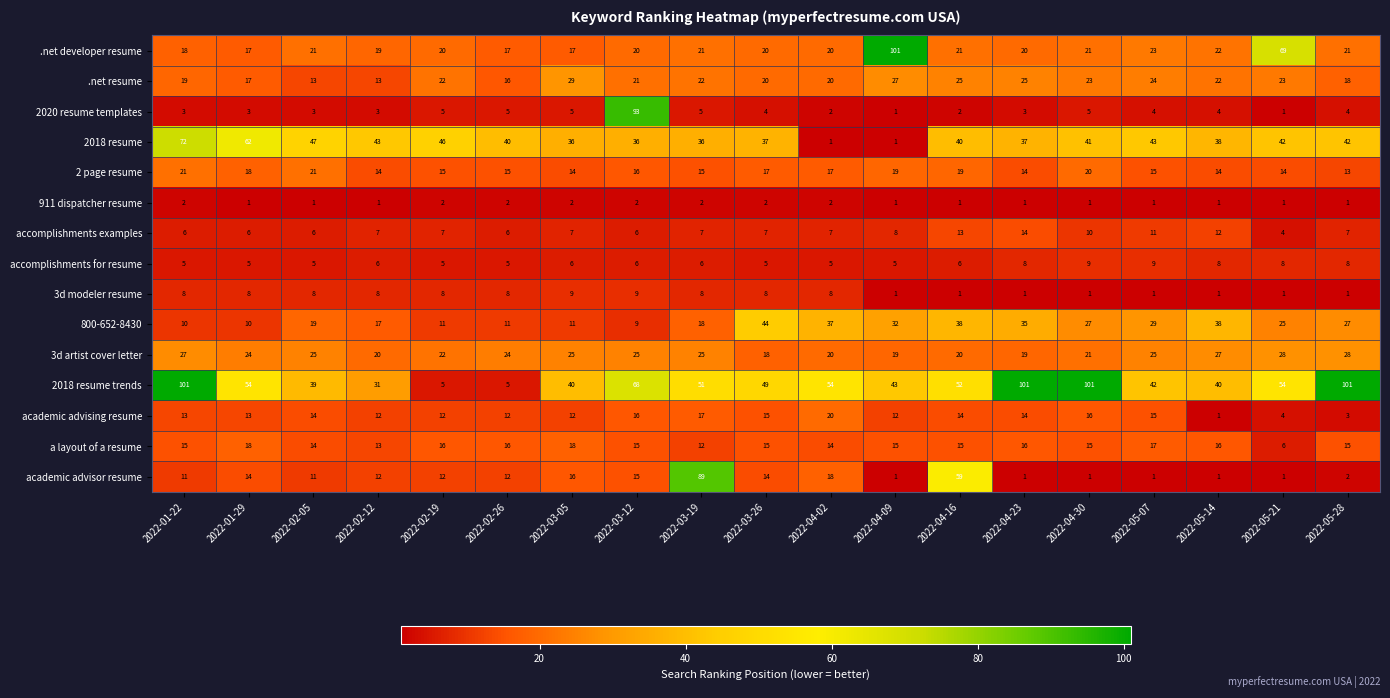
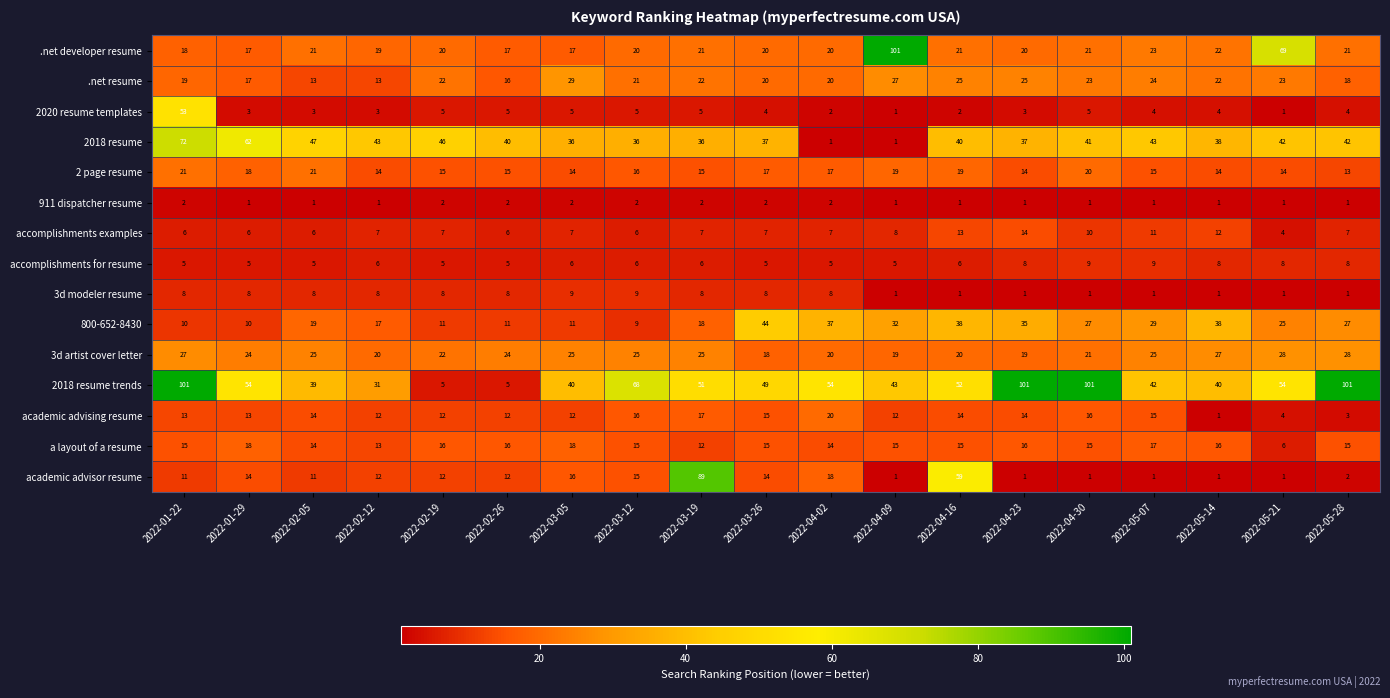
2020 resume templates, 2022-01-22: 3 -> 53
2020 resume templates, 2022-03-12: 93 -> 5
